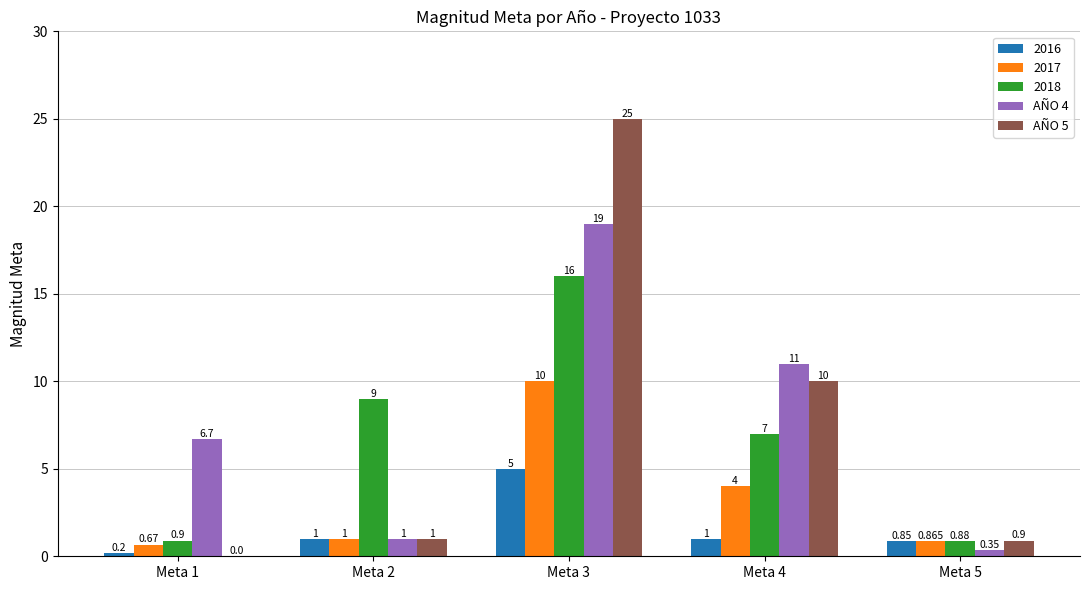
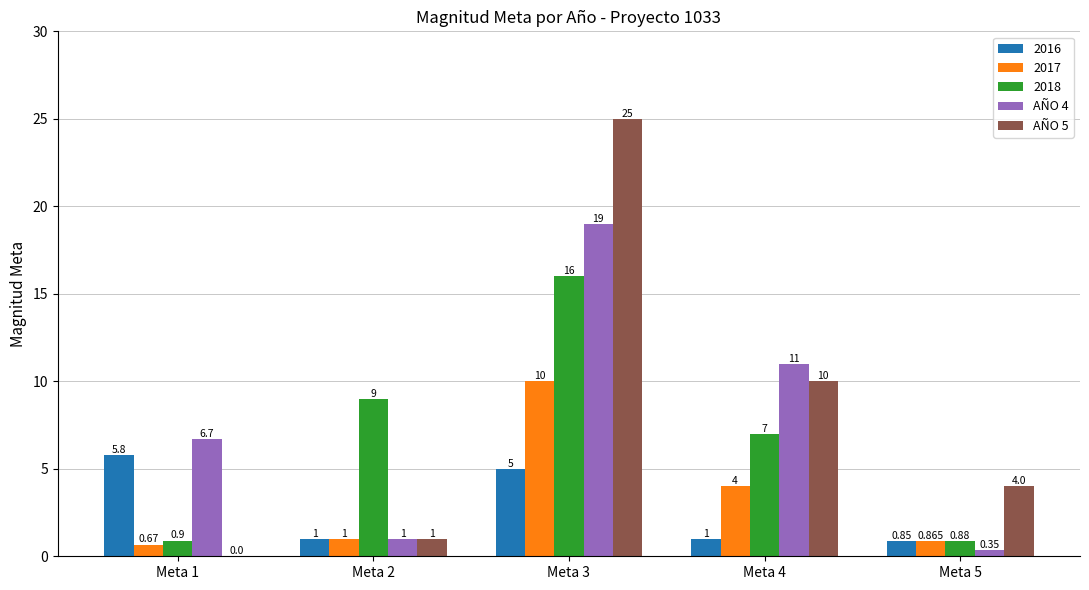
2016, Meta 1: 0.2 -> 5.8
AÑO 5, Meta 5: 0.9 -> 4.0
